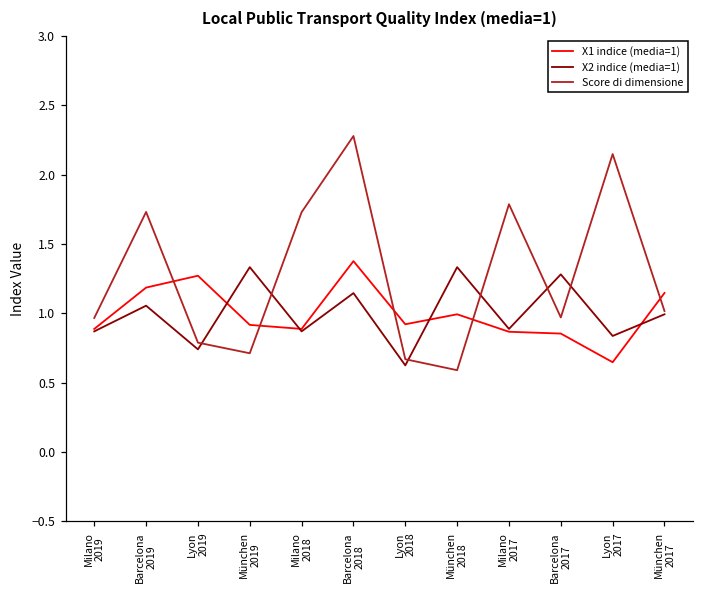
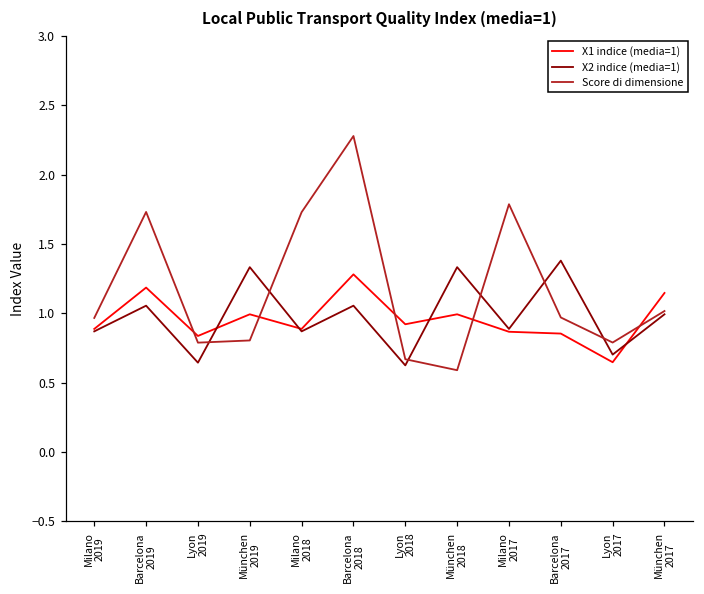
X1 indice (media=1), Lyon 2019: 1.27 -> 0.84
X2 indice (media=1), Lyon 2019: 0.74 -> 0.64
X1 indice (media=1), München 2019: 0.92 -> 0.99
Score di dimensione, München 2019: 0.71 -> 0.80
X1 indice (media=1), Barcelona 2018: 1.38 -> 1.28
X2 indice (media=1), Barcelona 2018: 1.15 -> 1.06
X2 indice (media=1), Barcelona 2017: 1.28 -> 1.38
X2 indice (media=1), Lyon 2017: 0.84 -> 0.70
Score di dimensione, Lyon 2017: 2.15 -> 0.79
